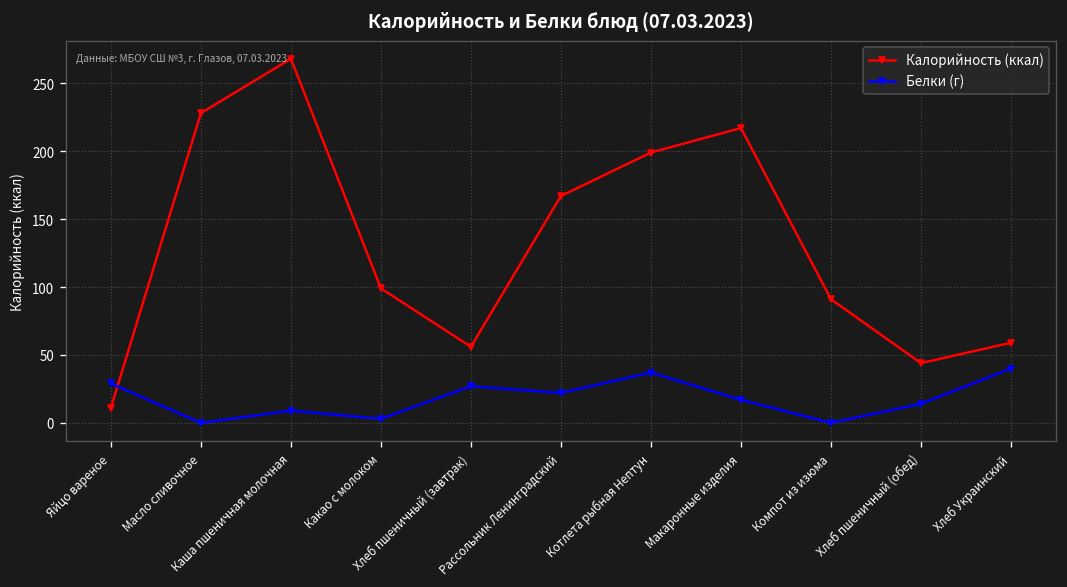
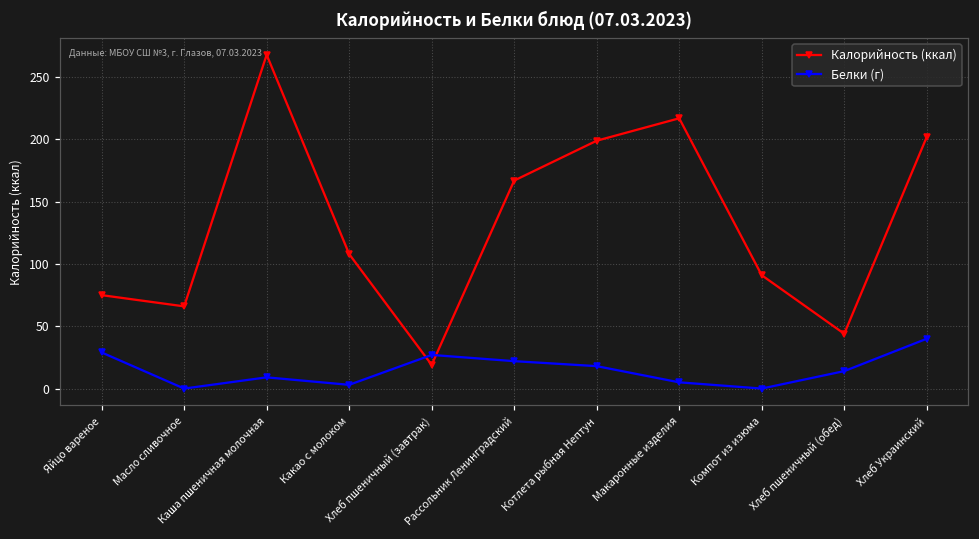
Калорийность (ккал), Яйцо вареное: 11 -> 75
Калорийность (ккал), Масло сливочное: 228 -> 66
Калорийность (ккал), Какао с молоком: 99 -> 108
Калорийность (ккал), Хлеб пшеничный (завтрак): 56 -> 19
Белки (г), Котлета рыбная Нептун: 37 -> 18
Белки (г), Макаронные изделия: 17 -> 5
Калорийность (ккал), Хлеб Украинский: 59 -> 202
